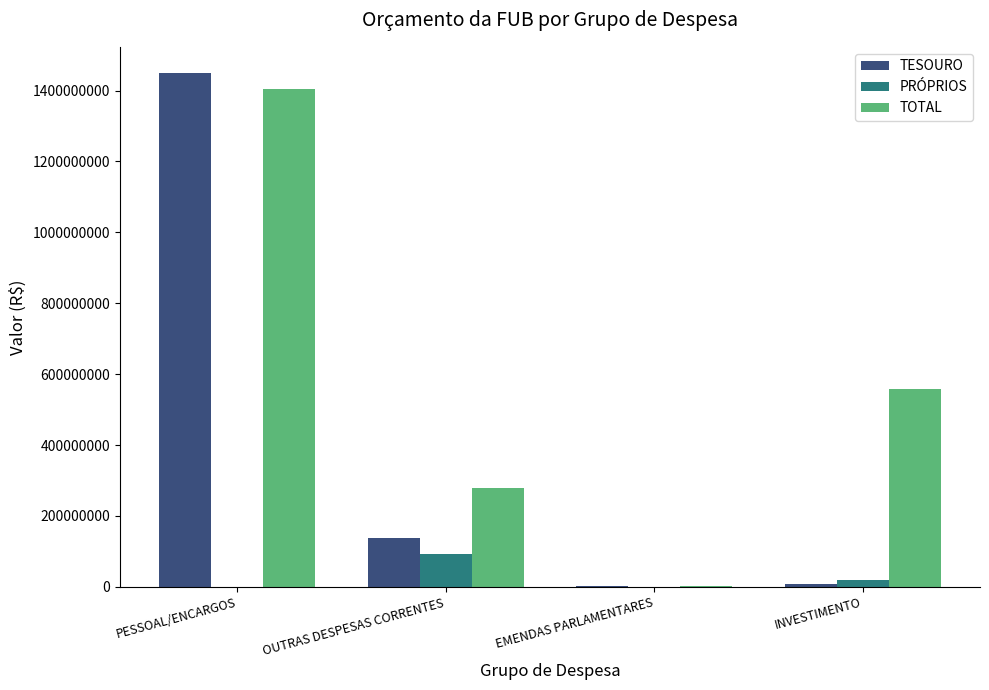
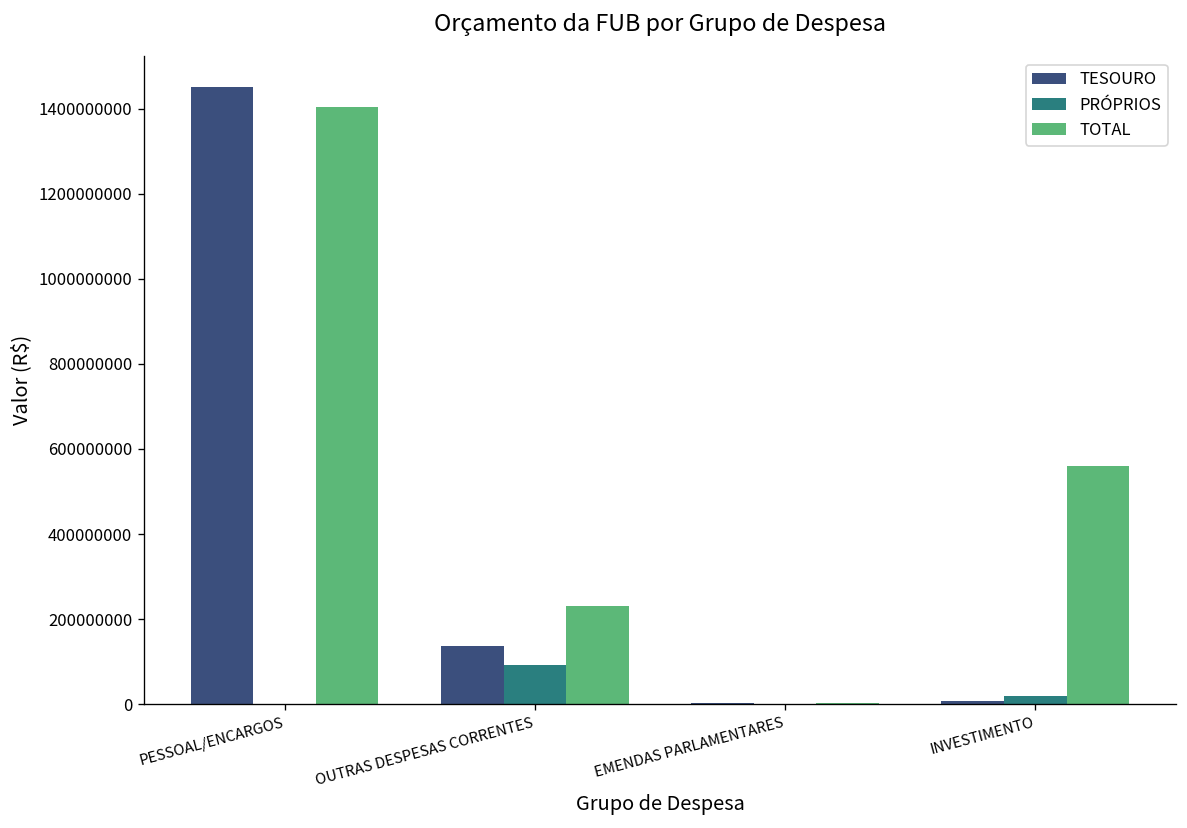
TOTAL, OUTRAS DESPESAS CORRENTES: 280000000 -> 230000000
